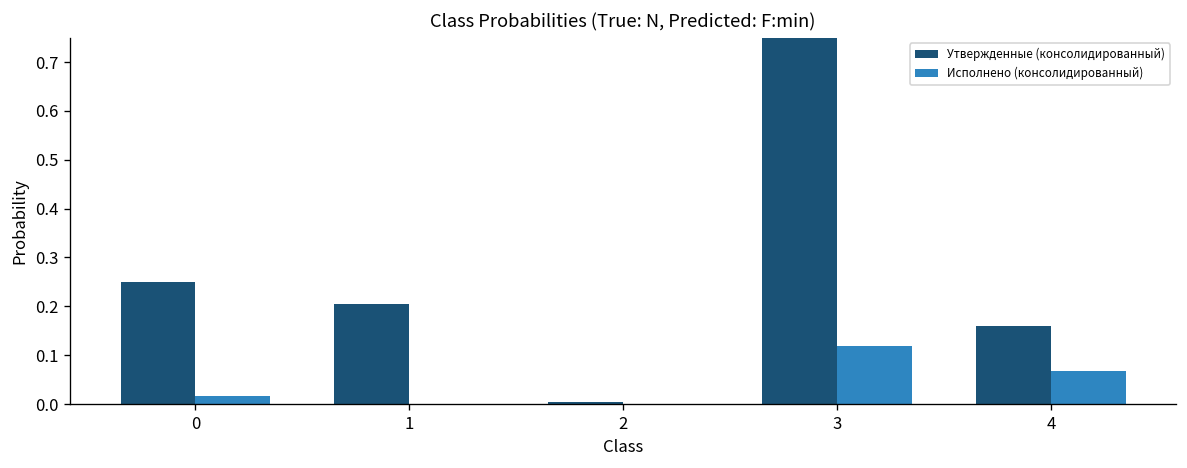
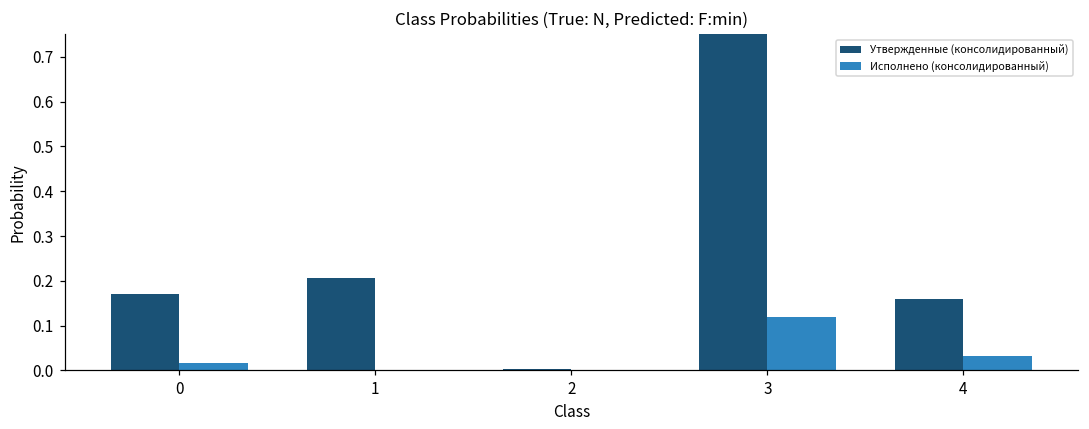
Утвержденные (консолидированный), 0: 0.25 -> 0.17
Исполнено (консолидированный), 4: 0.07 -> 0.03
